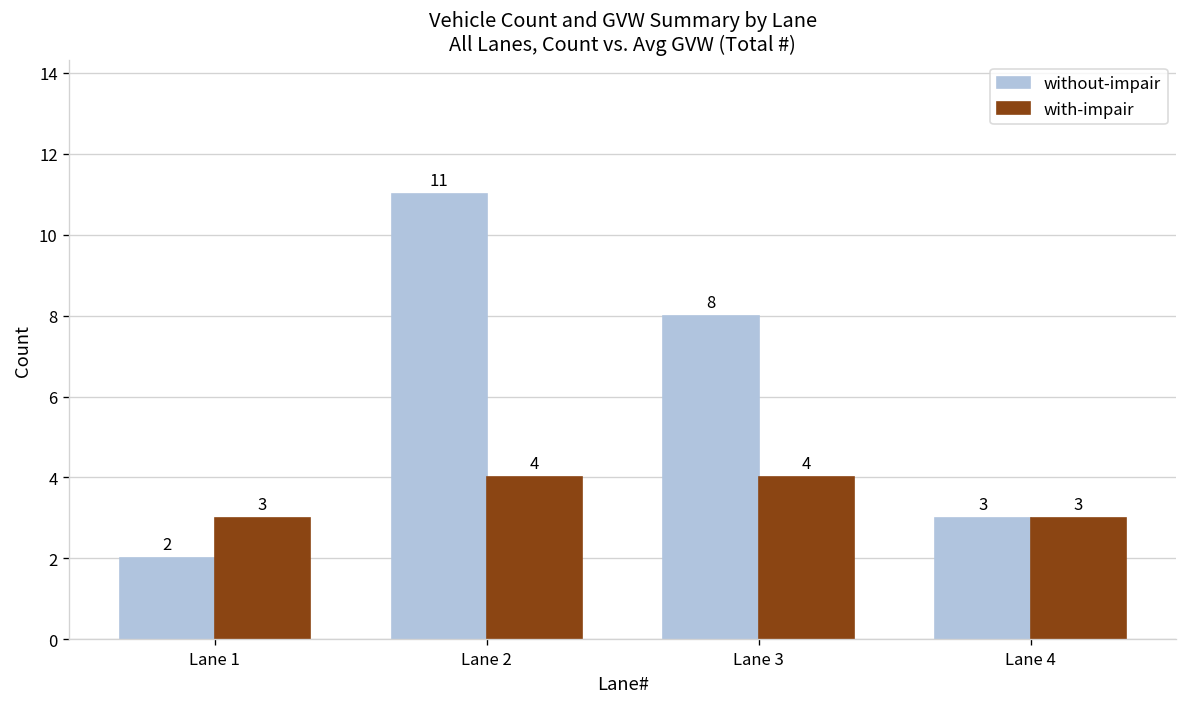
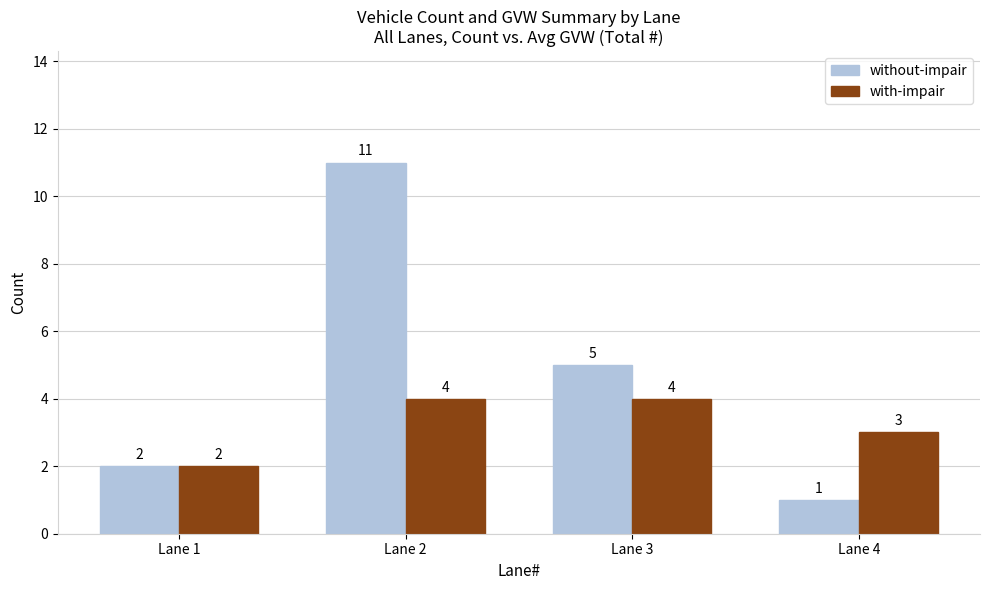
with-impair, Lane 1: 3 -> 2
without-impair, Lane 3: 8 -> 5
without-impair, Lane 4: 3 -> 1
